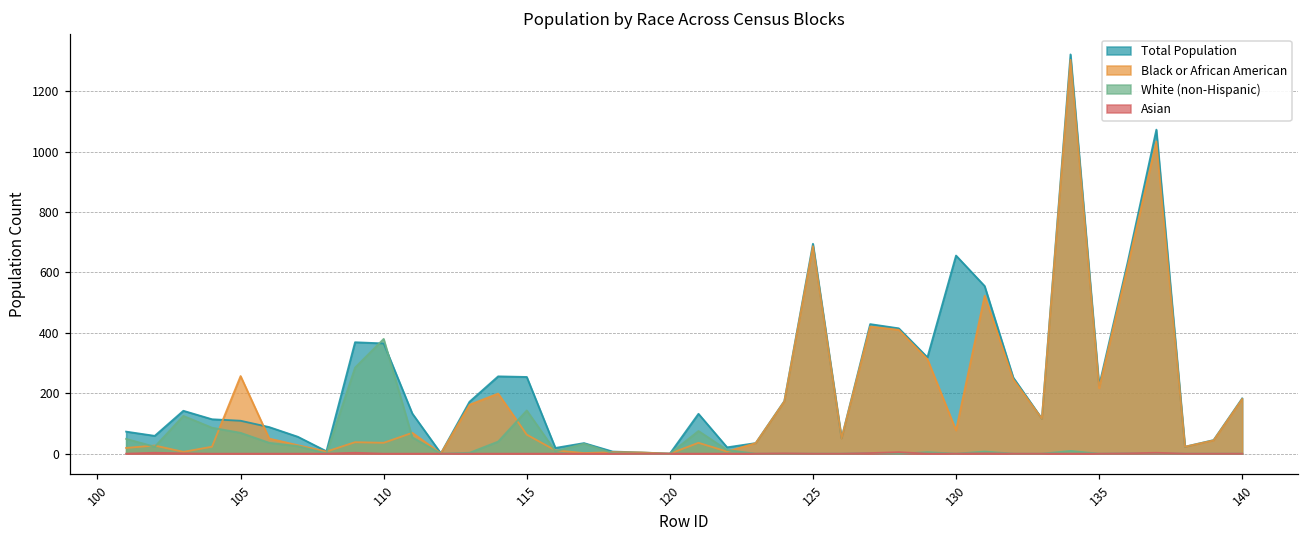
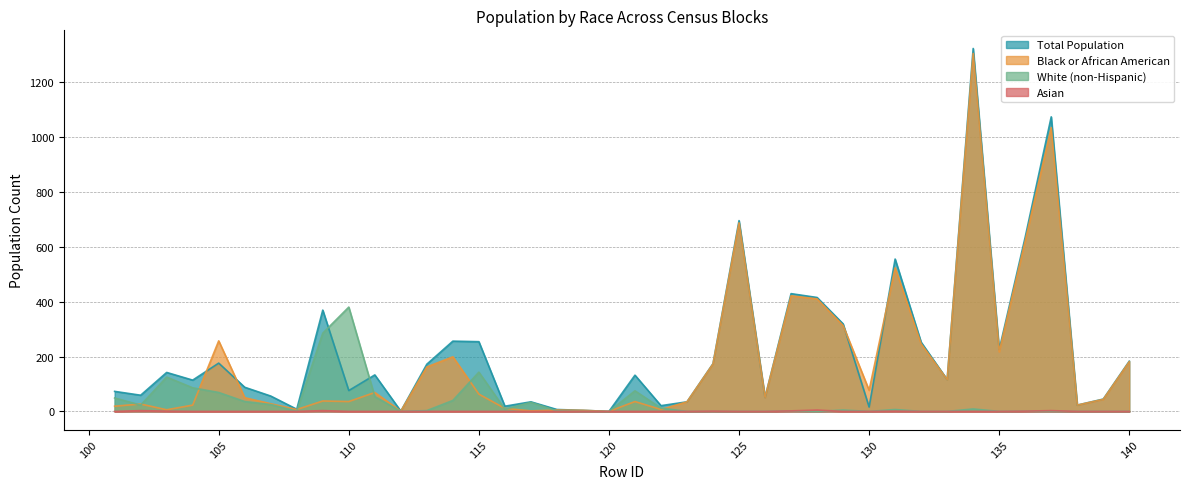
Total Population, 105: 110 -> 180
Total Population, 110: 370 -> 80
Total Population, 130: 660 -> 20
